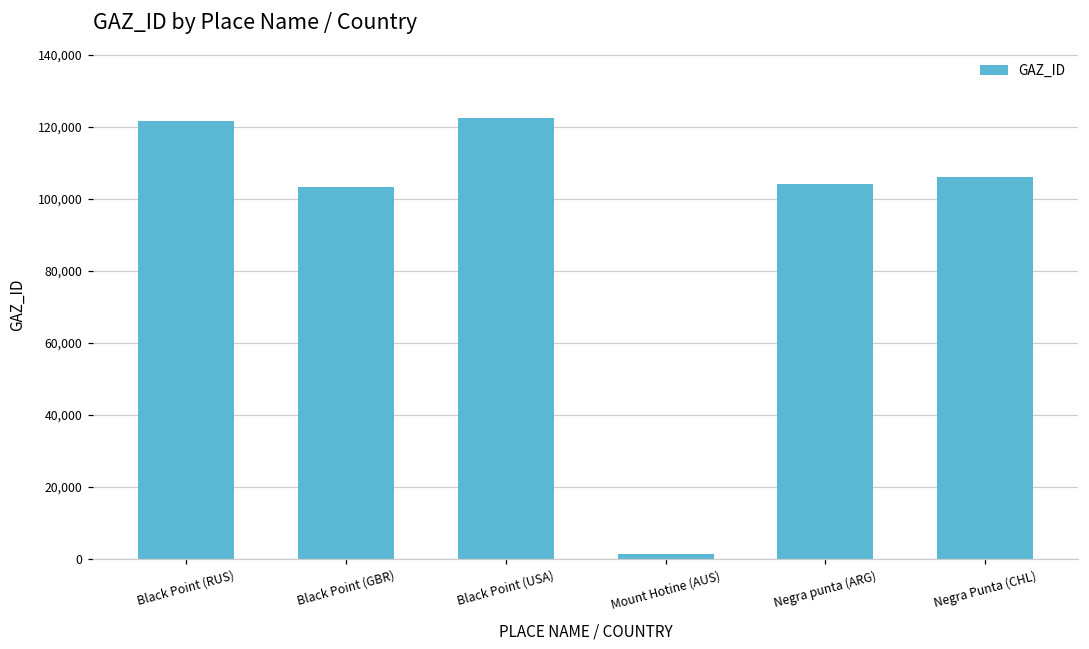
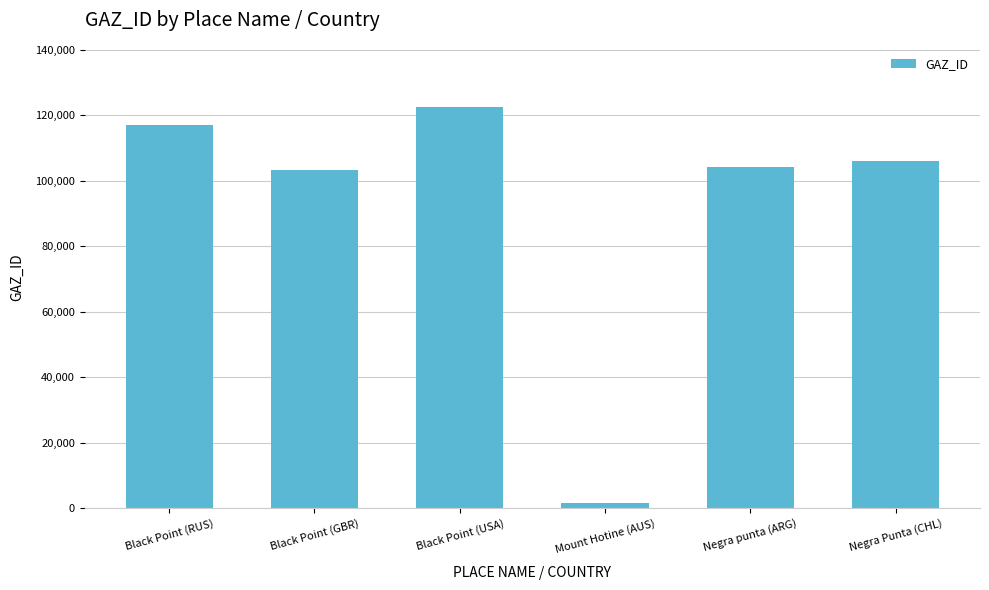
Black Point (RUS): 122,000 -> 117,000
